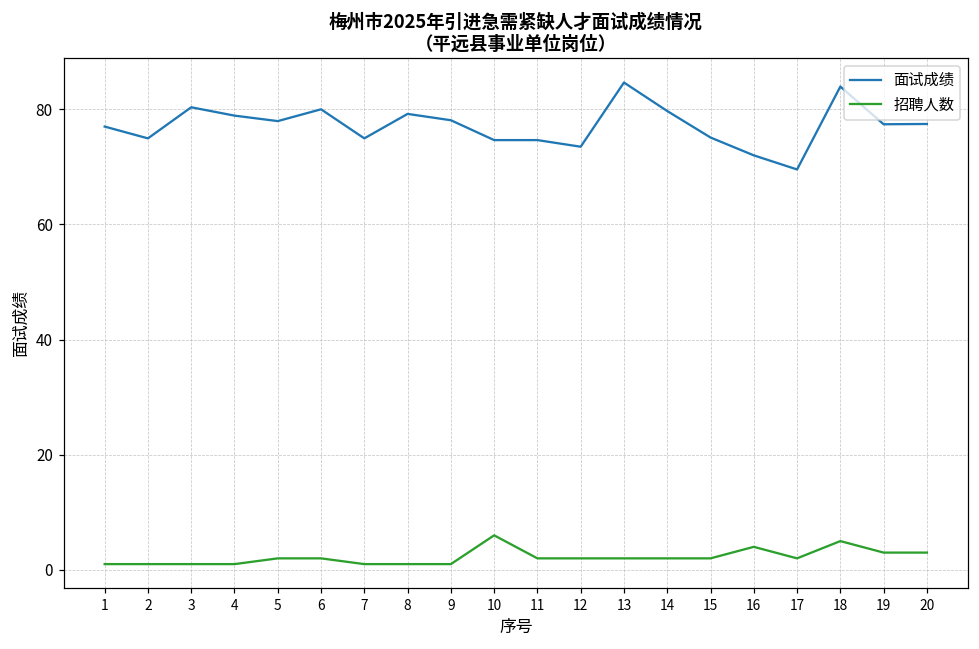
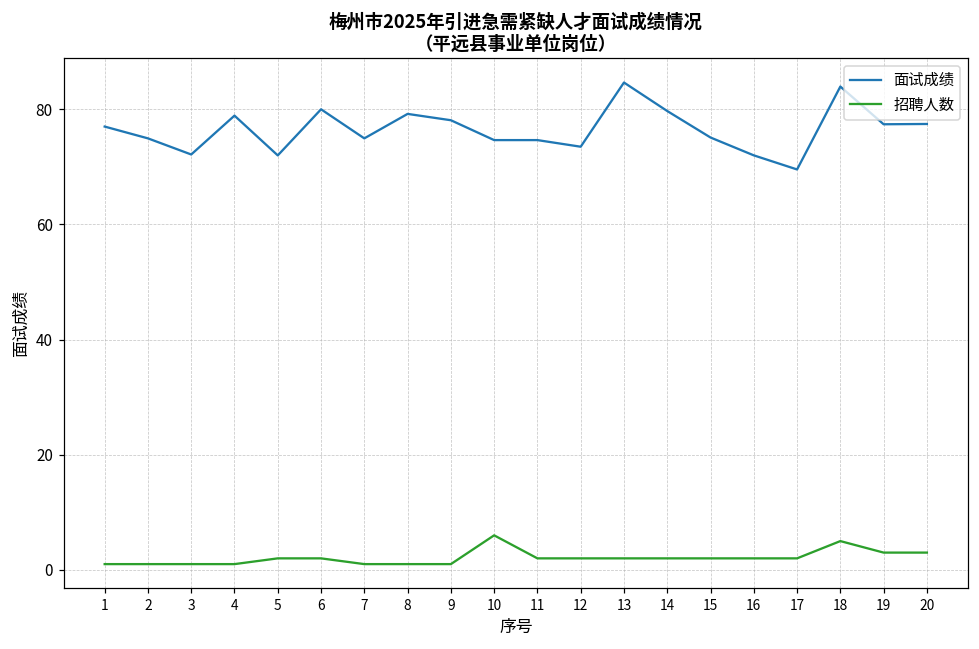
面试成绩, 3: 80 -> 72
面试成绩, 5: 78 -> 72
招聘人数, 16: 4 -> 2
